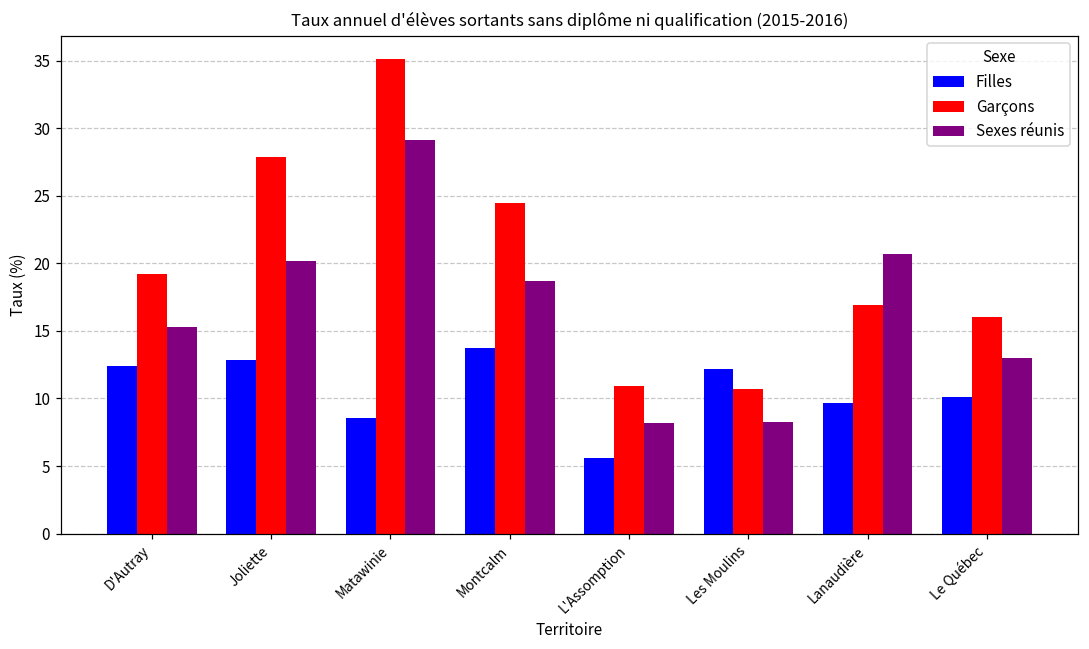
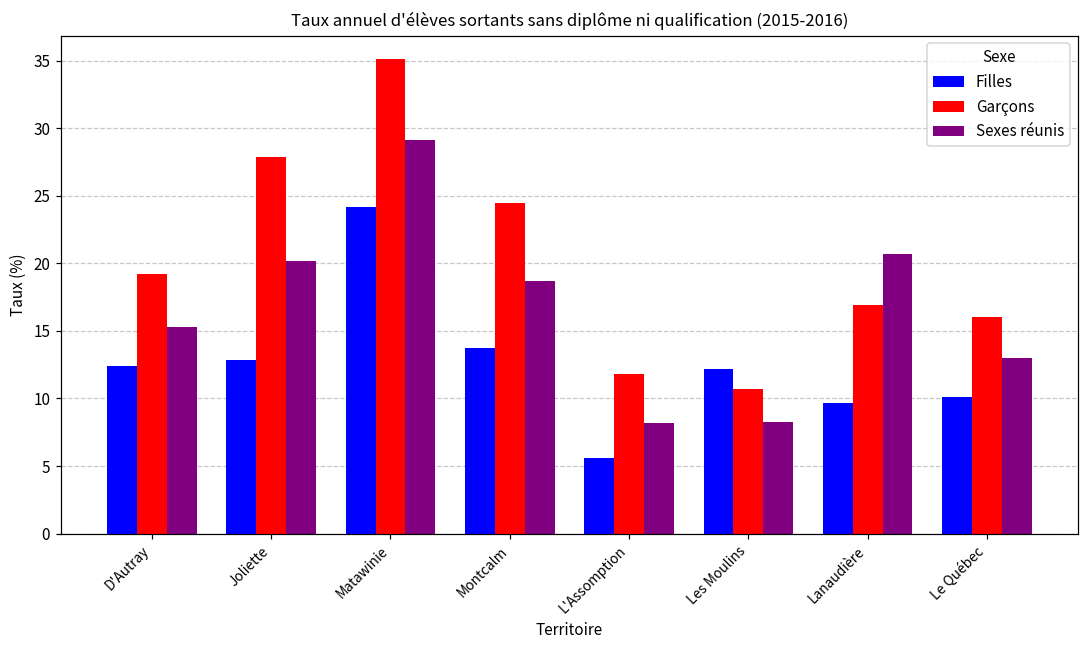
Filles, Matawinie: 8.5 -> 24.2
Garçons, L'Assomption: 10.9 -> 11.8
